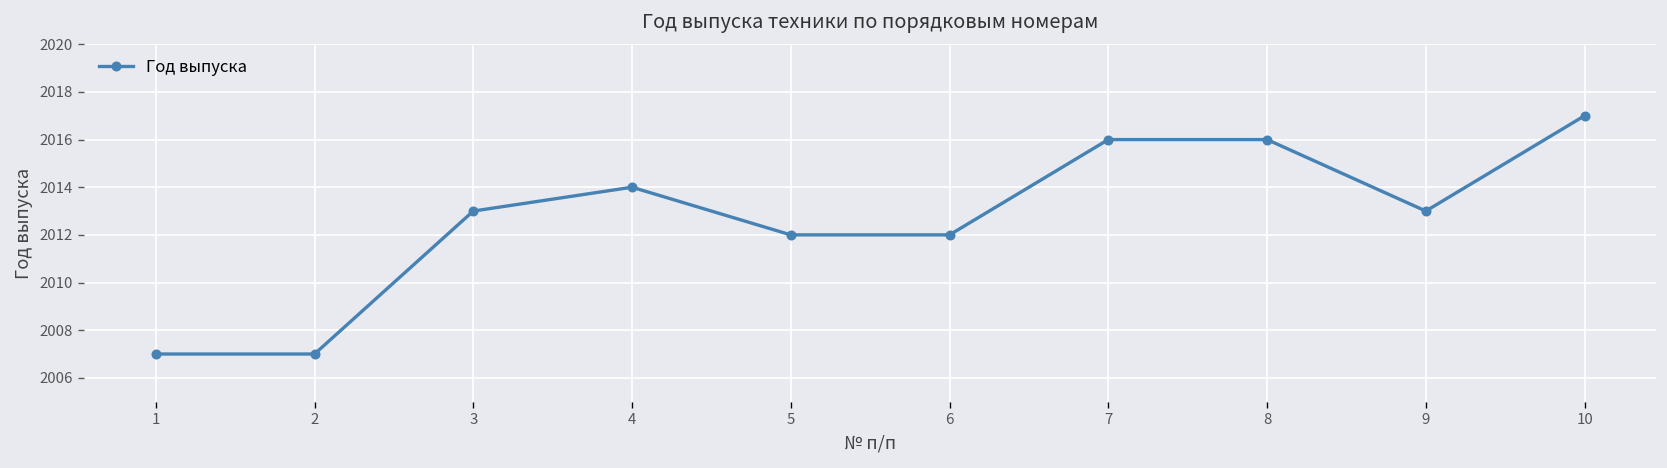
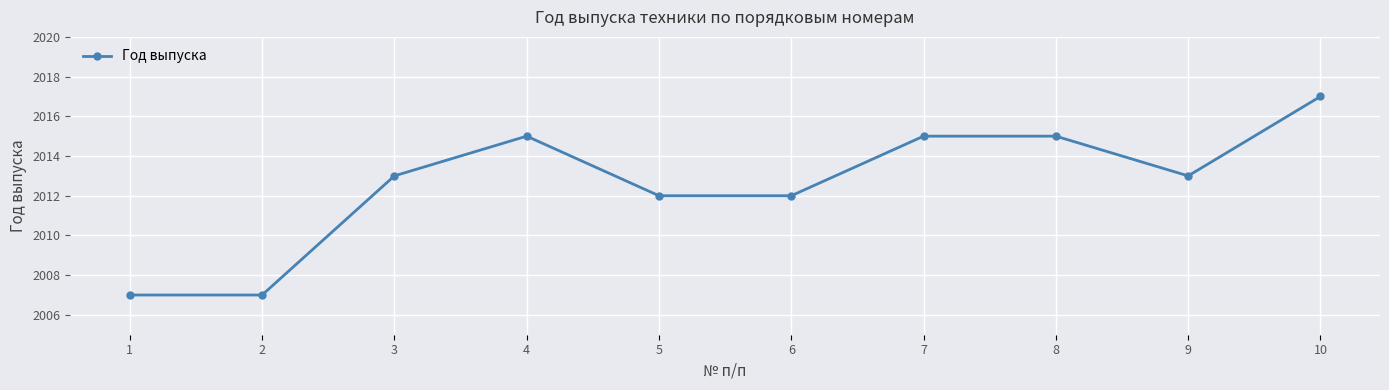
4: 2014 -> 2015
7: 2016 -> 2015
8: 2016 -> 2015
